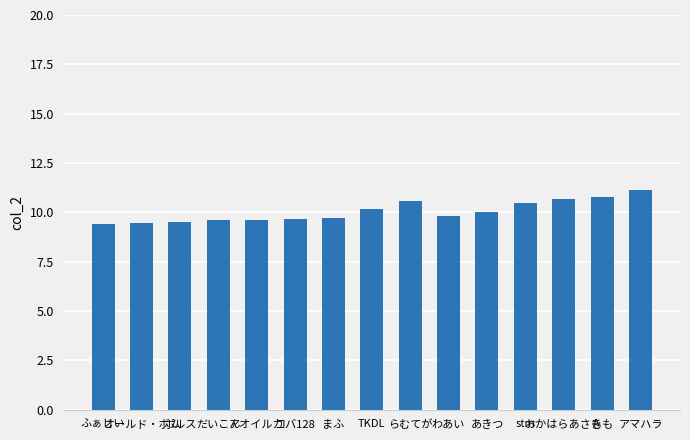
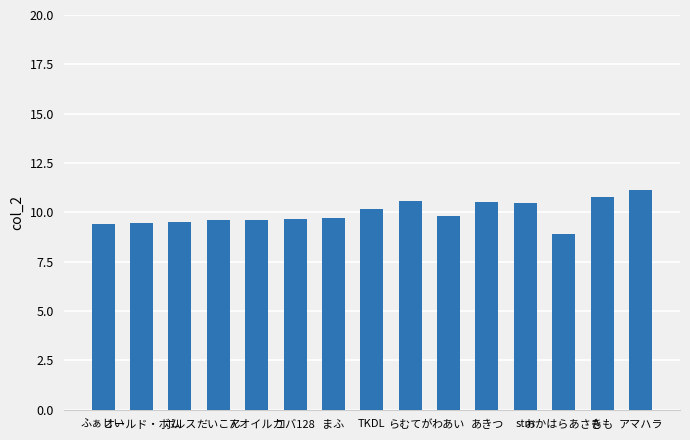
あきつ: 10.0 -> 10.5
おかはらあさき: 10.7 -> 8.9
